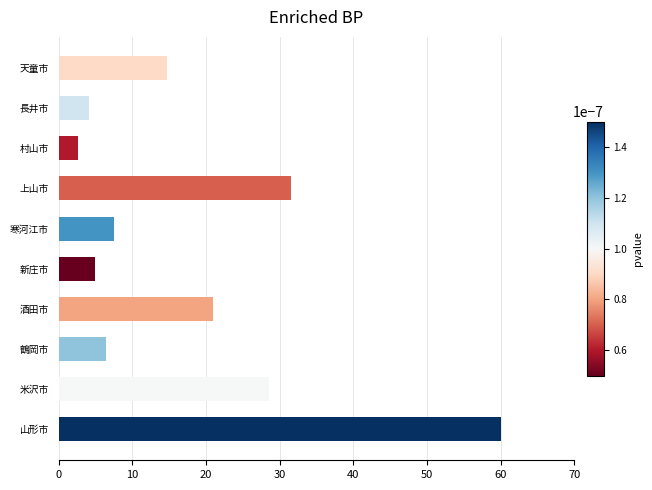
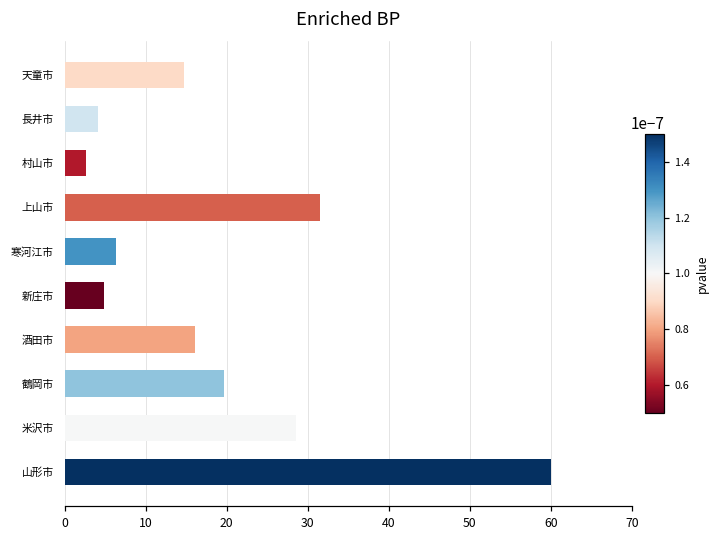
寒河江市: 8 -> 6
酒田市: 21 -> 16
鶴岡市: 6 -> 20
